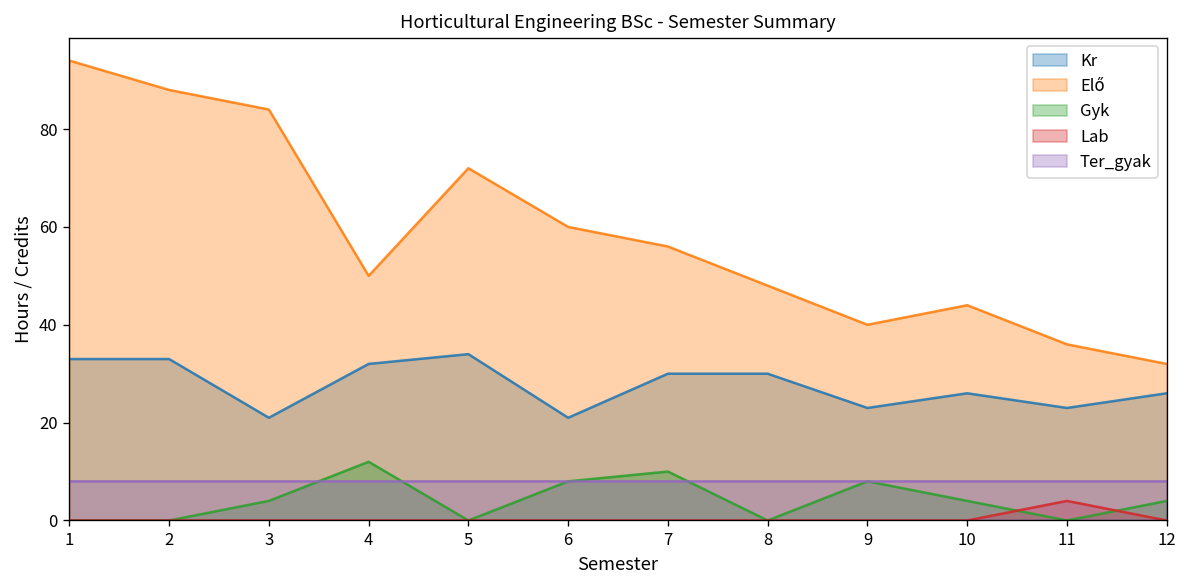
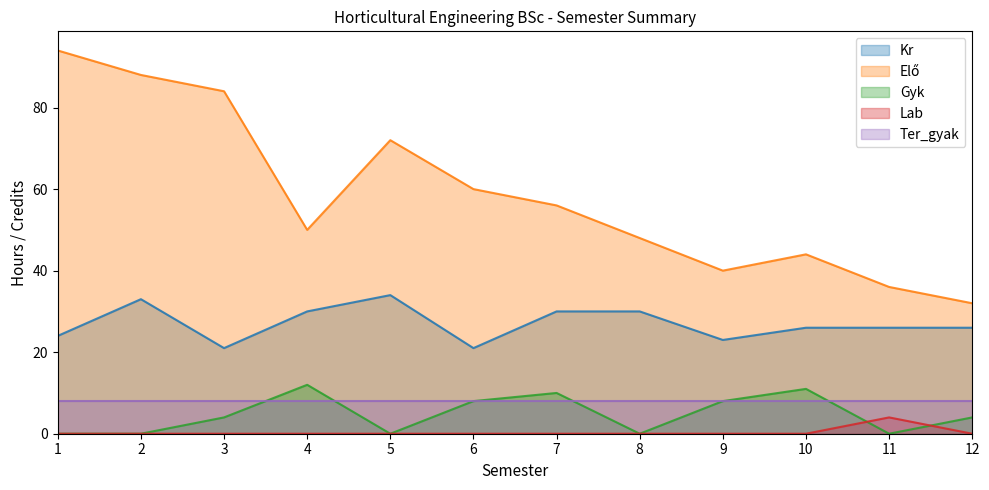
Kr, 1: 33 -> 24
Kr, 4: 32 -> 30
Gyk, 10: 4 -> 11
Kr, 11: 23 -> 26
